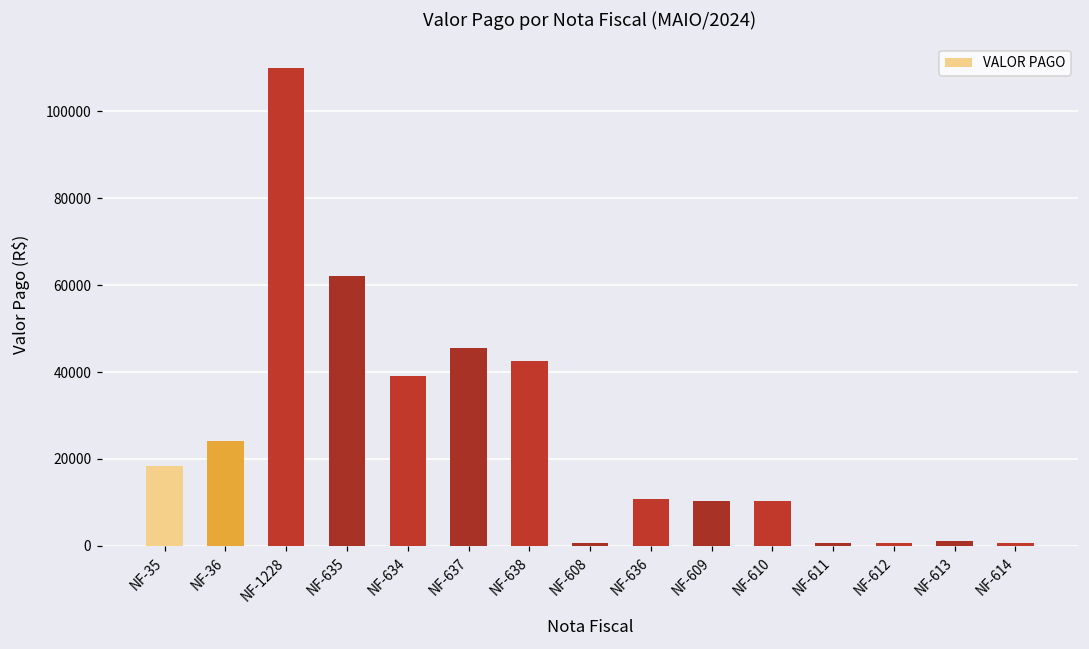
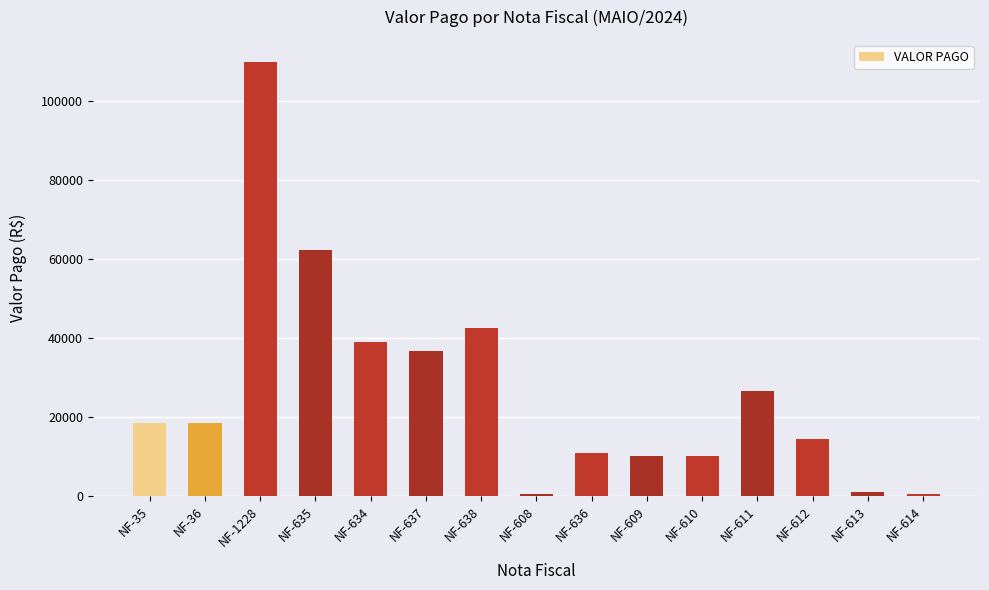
NF-36: 24000 -> 19000
NF-637: 46000 -> 37000
NF-611: 1000 -> 27000
NF-612: 1000 -> 14000
